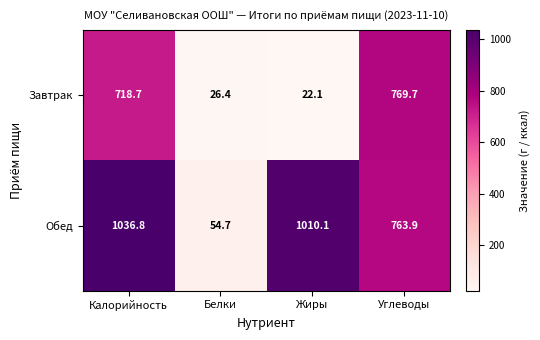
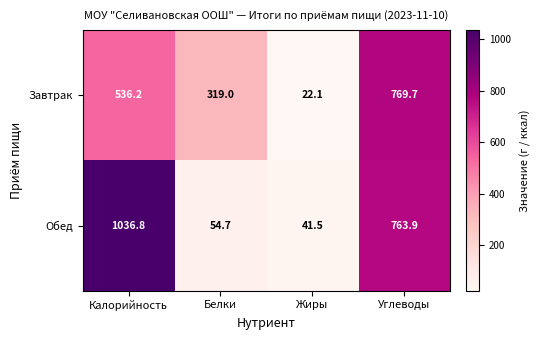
Завтрак, Калорийность: 718.7 -> 536.2
Завтрак, Белки: 26.4 -> 319.0
Обед, Жиры: 1010.1 -> 41.5
